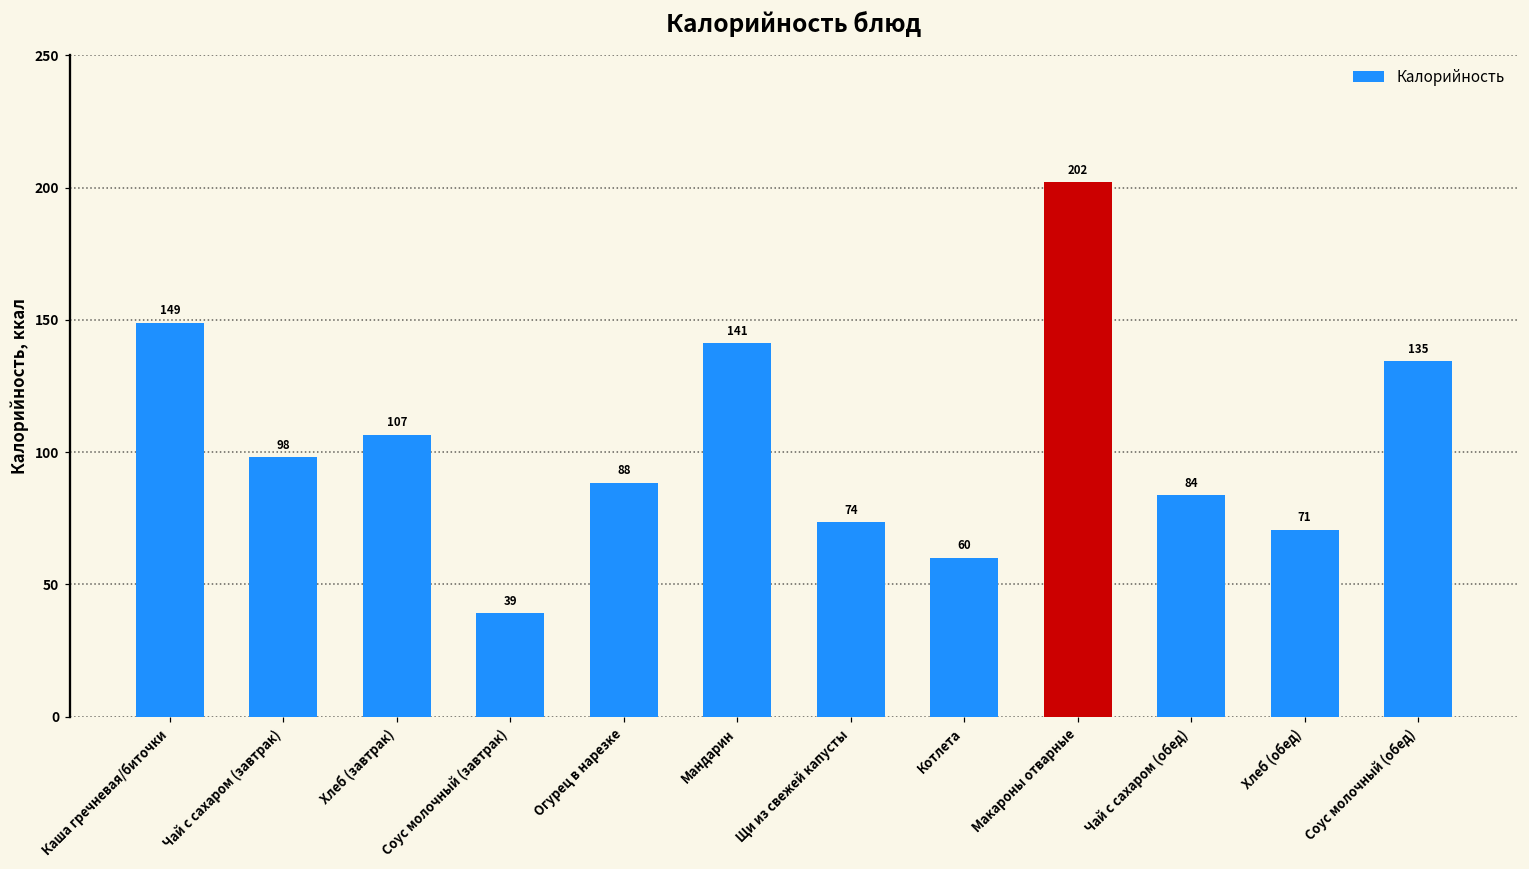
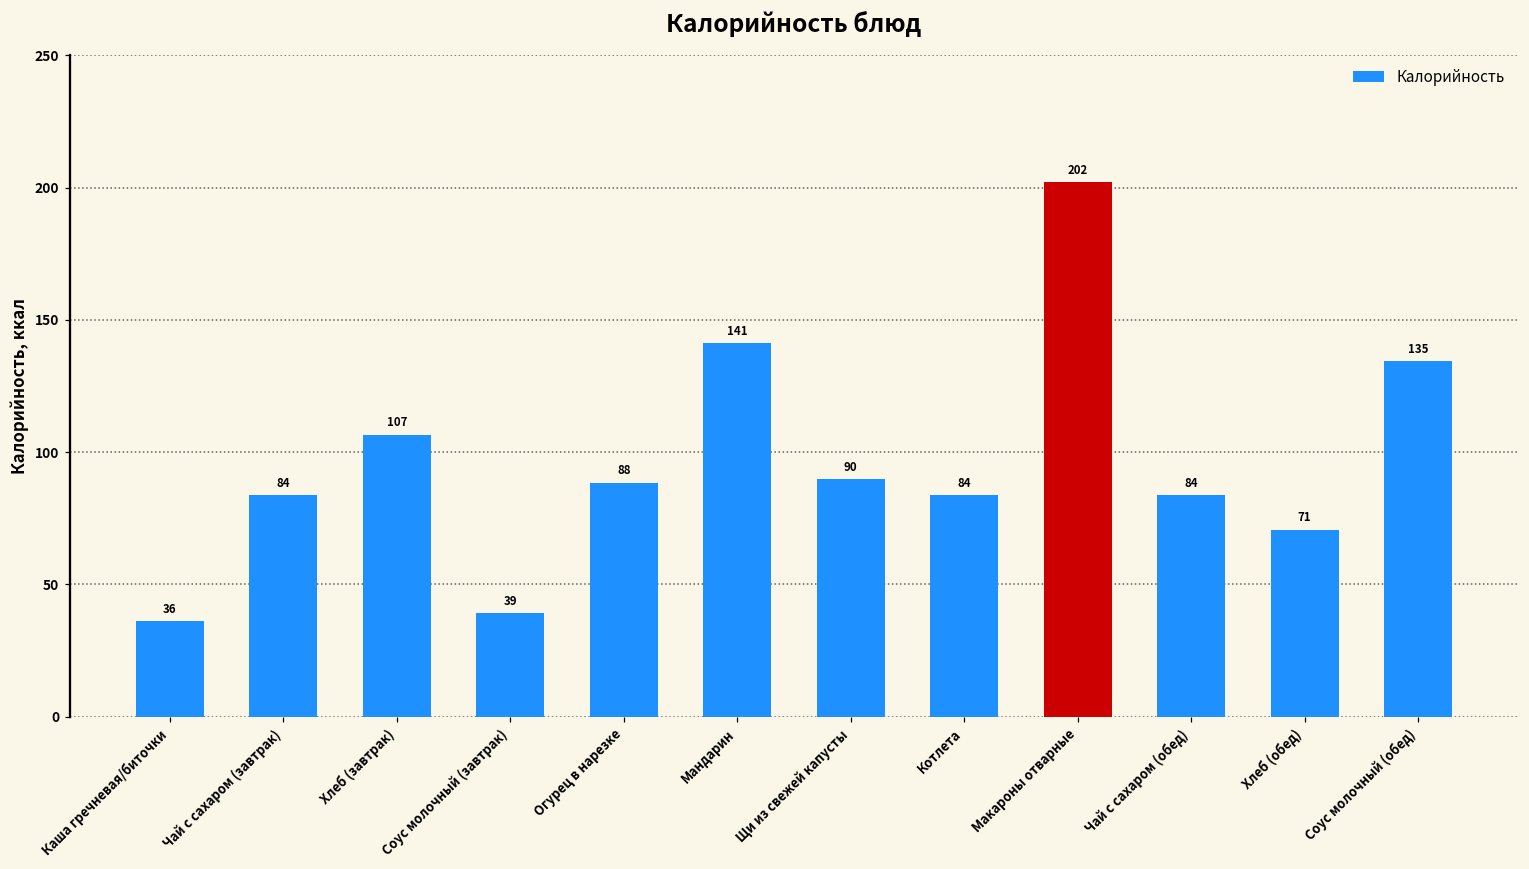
Каша гречневая/биточки: 149 -> 36
Чай с сахаром (завтрак): 98 -> 84
Щи из свежей капусты: 74 -> 90
Котлета: 60 -> 84
